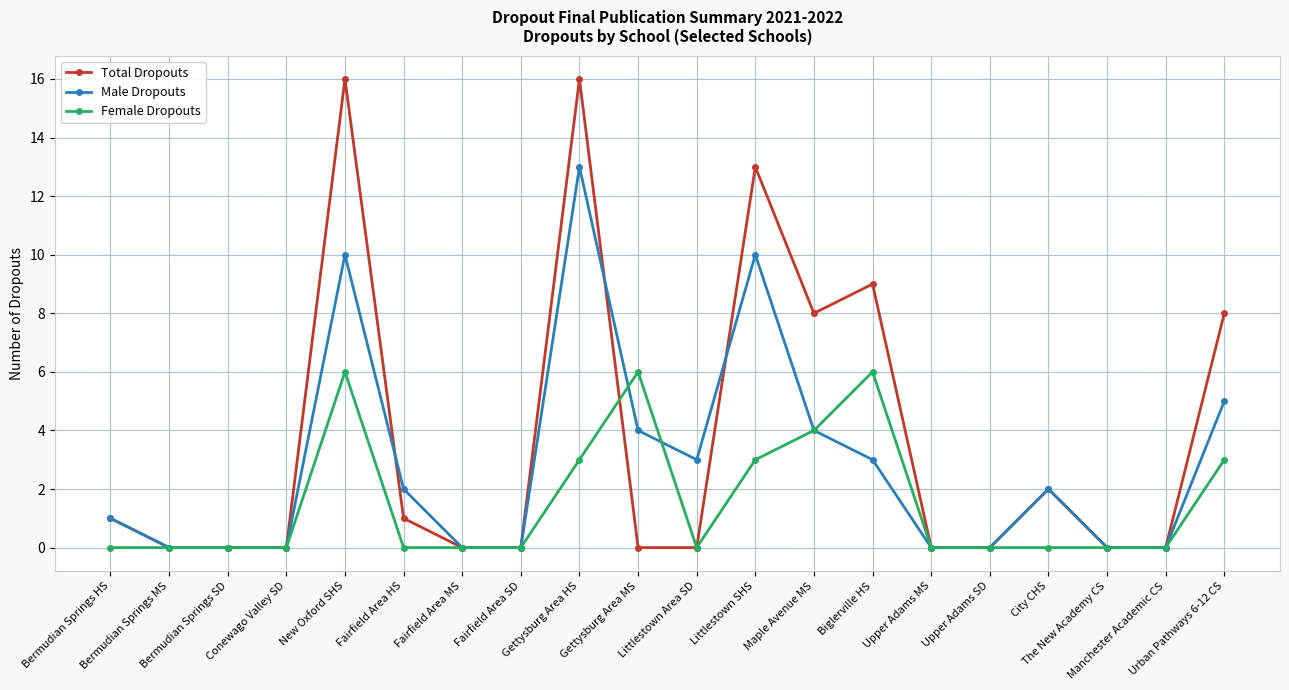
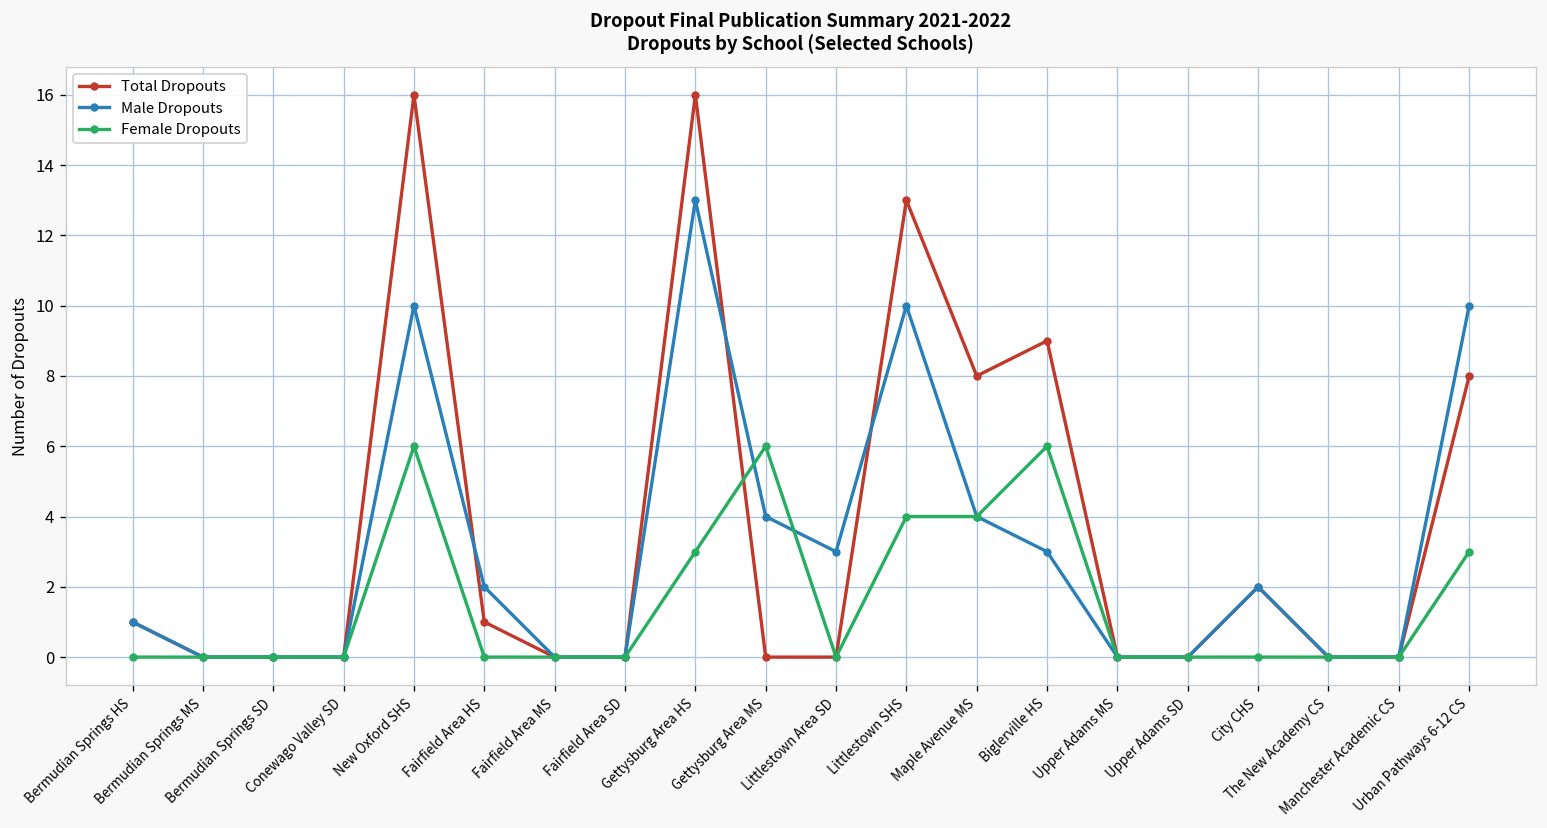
Female Dropouts, Littlestown SHS: 3 -> 4
Male Dropouts, Urban Pathways 6-12 CS: 5 -> 10
